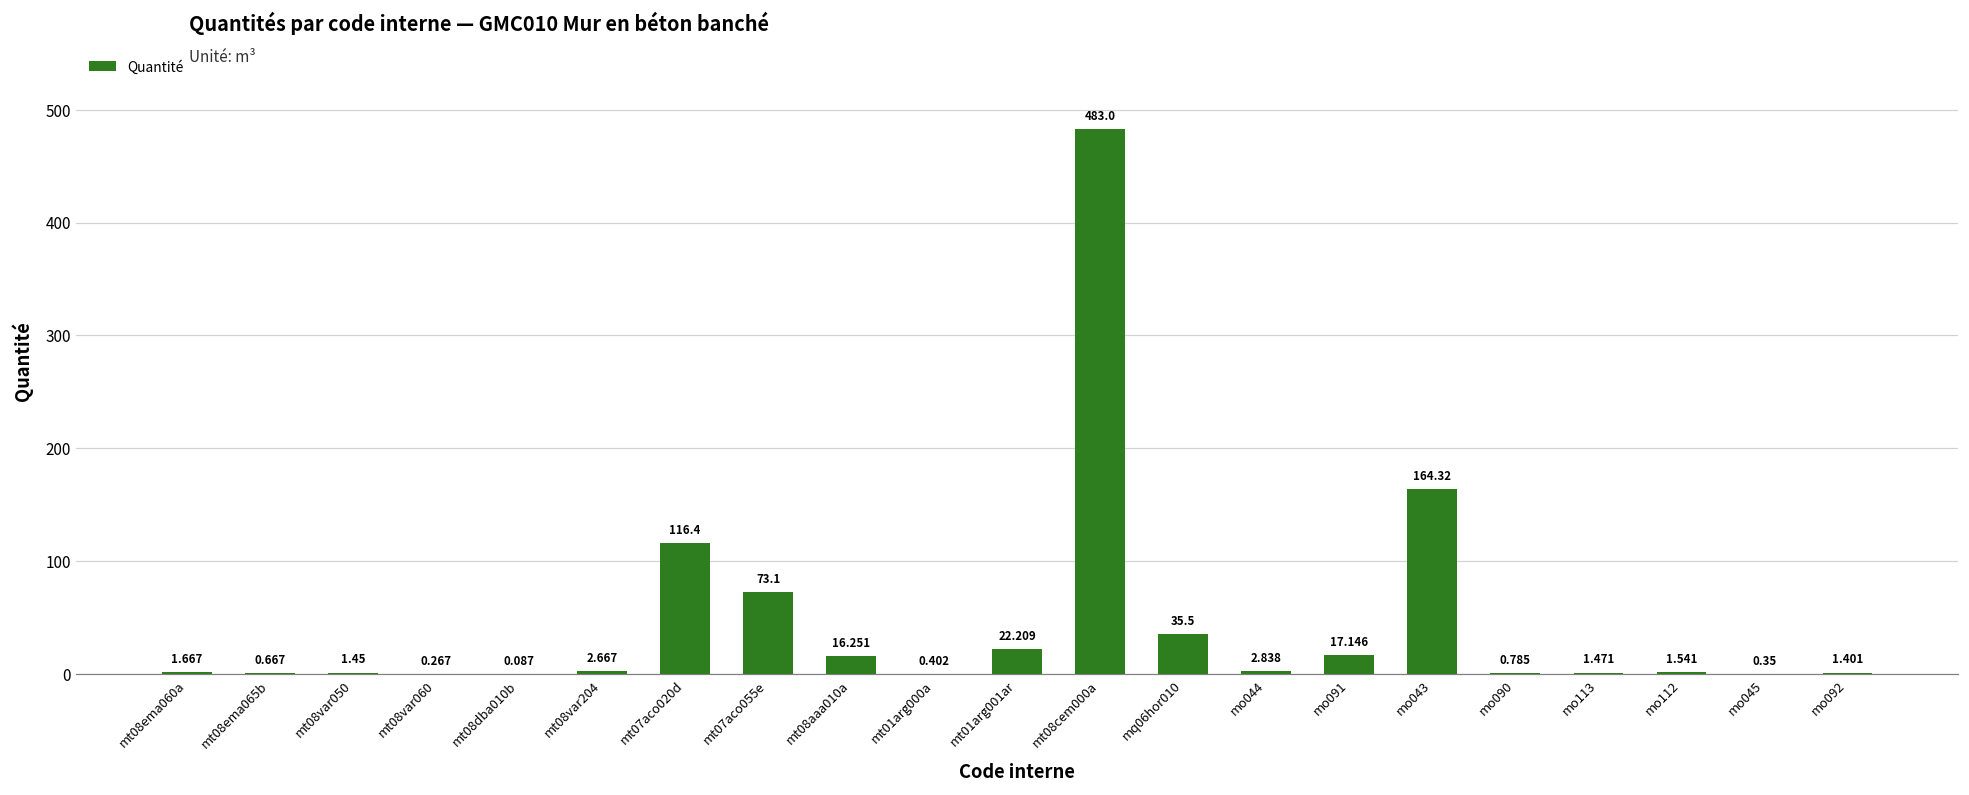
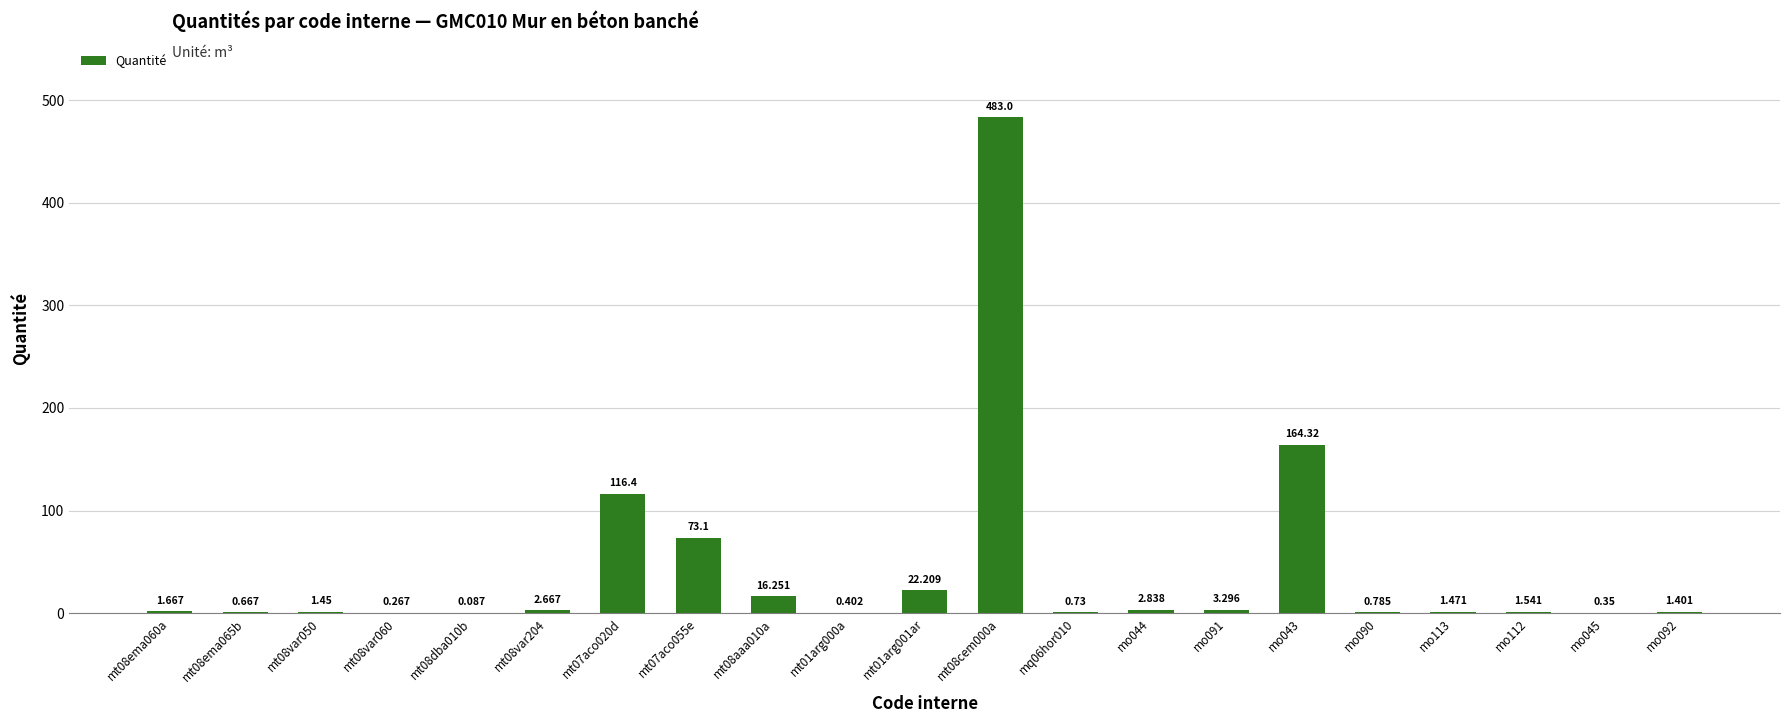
mq06hor010: 35.5 -> 0.73
mo091: 17.146 -> 3.296
